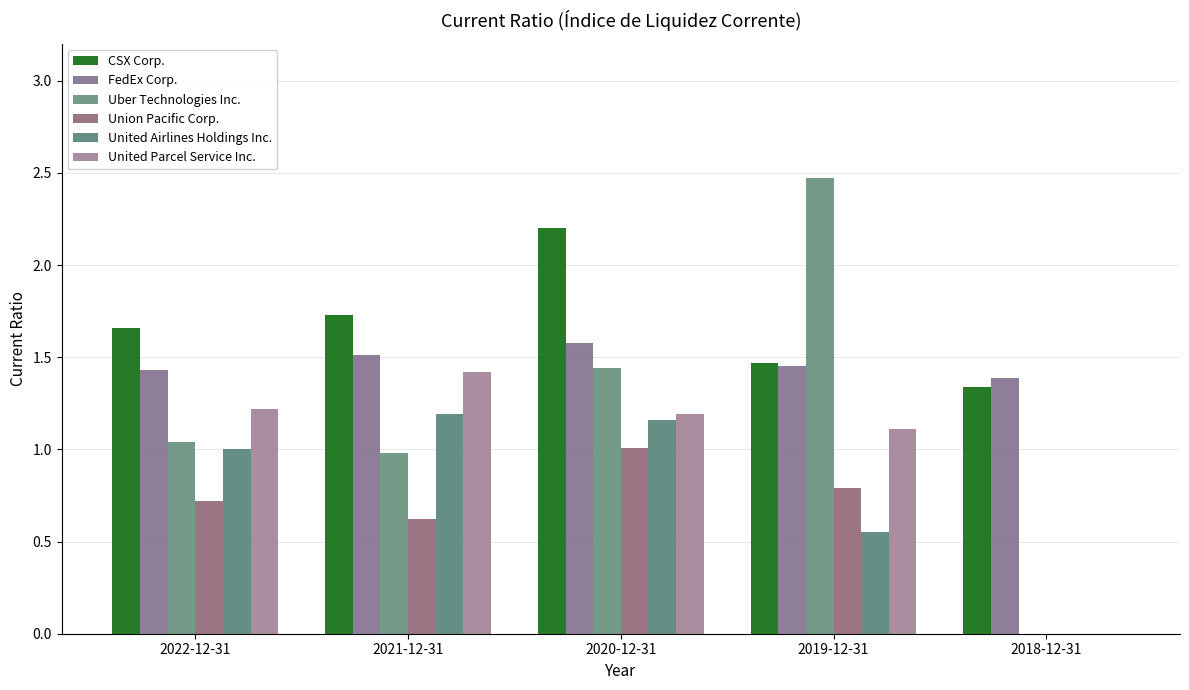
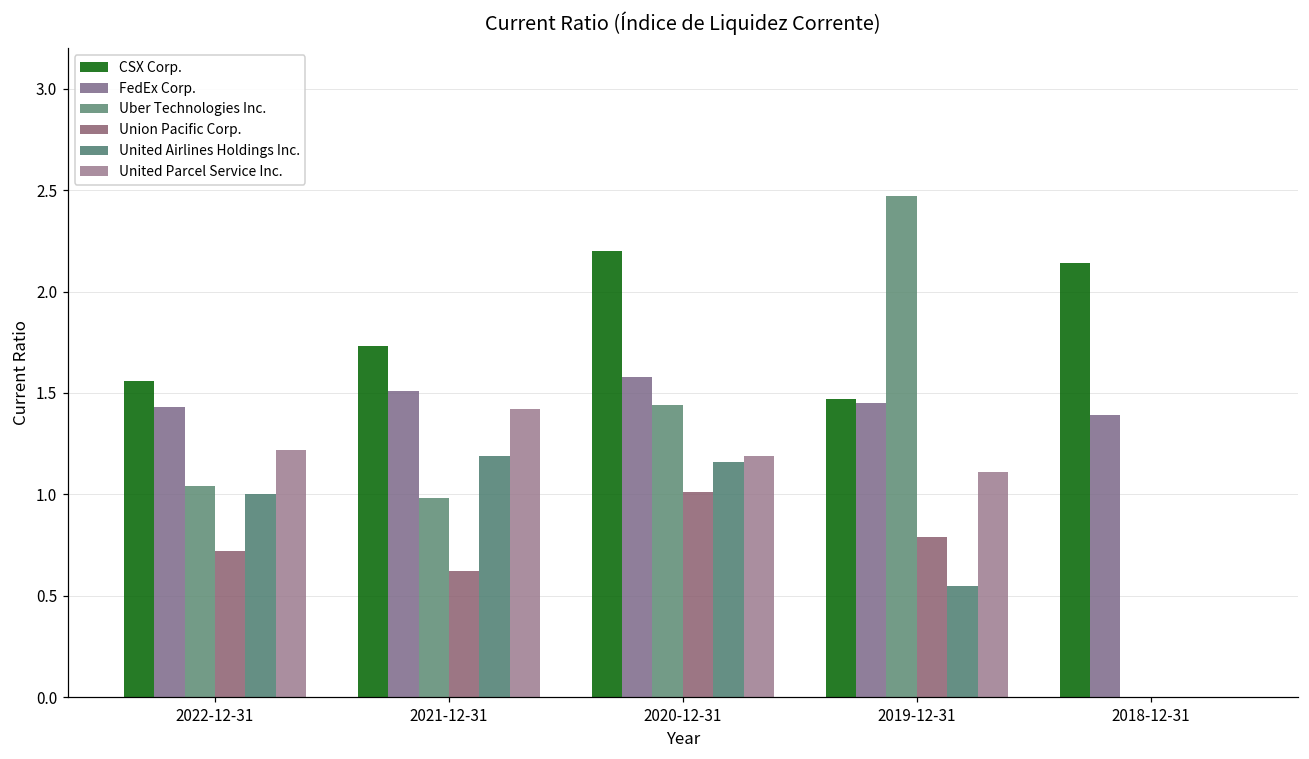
CSX Corp., 2022-12-31: 1.66 -> 1.56
CSX Corp., 2018-12-31: 1.34 -> 2.14
